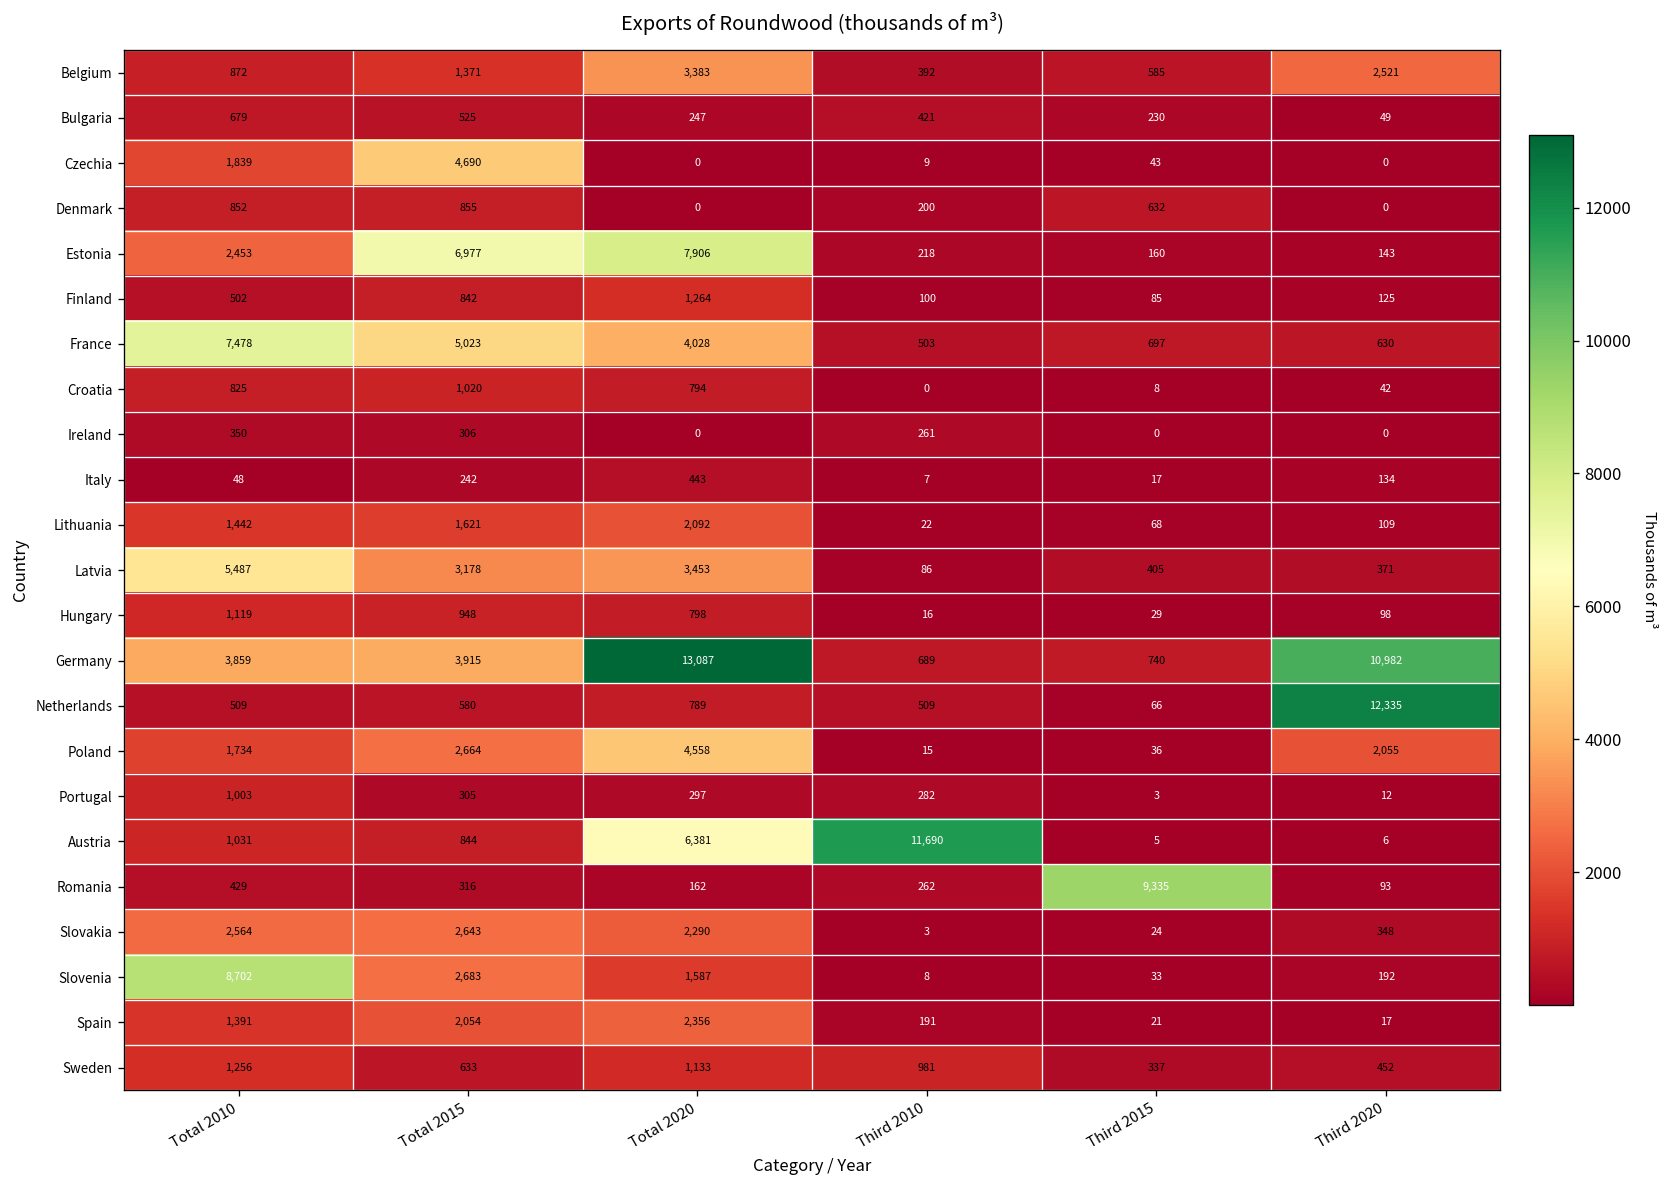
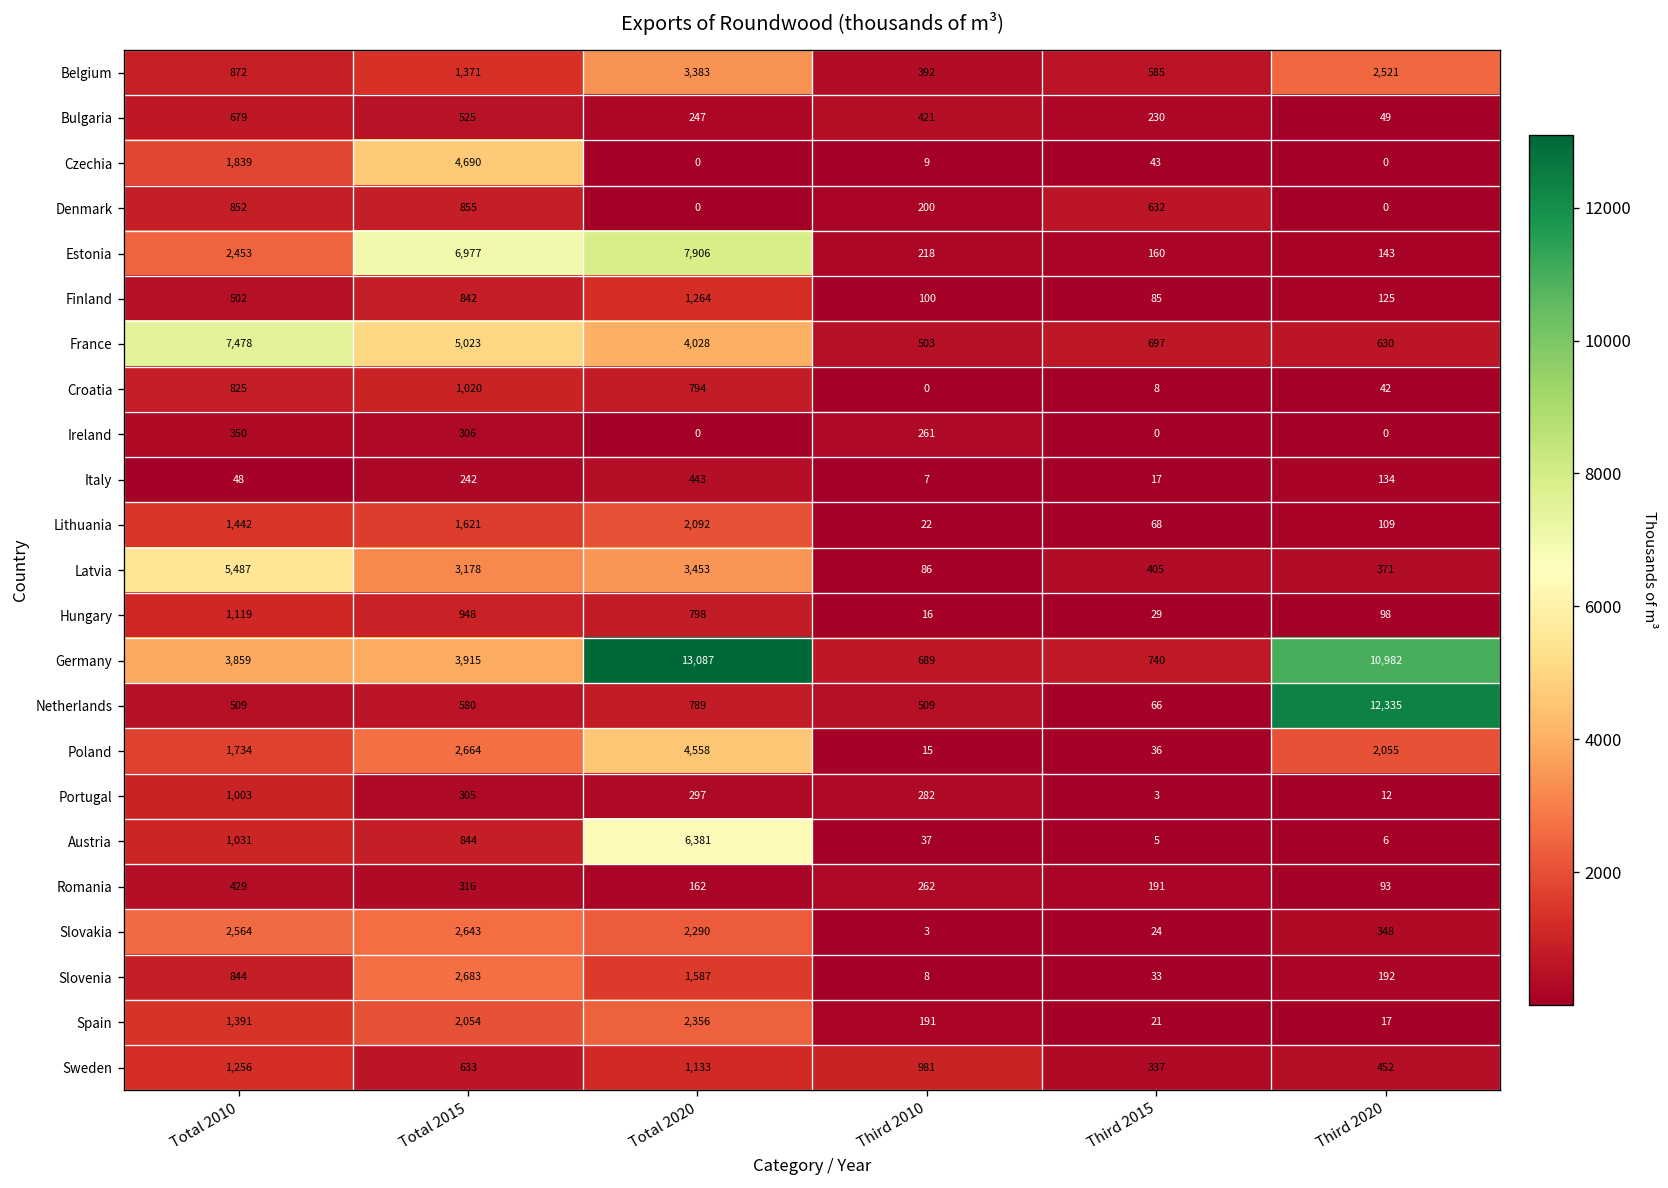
Austria, Third 2010: 11,690 -> 37
Romania, Third 2015: 9,335 -> 191
Slovenia, Total 2010: 8,702 -> 844
